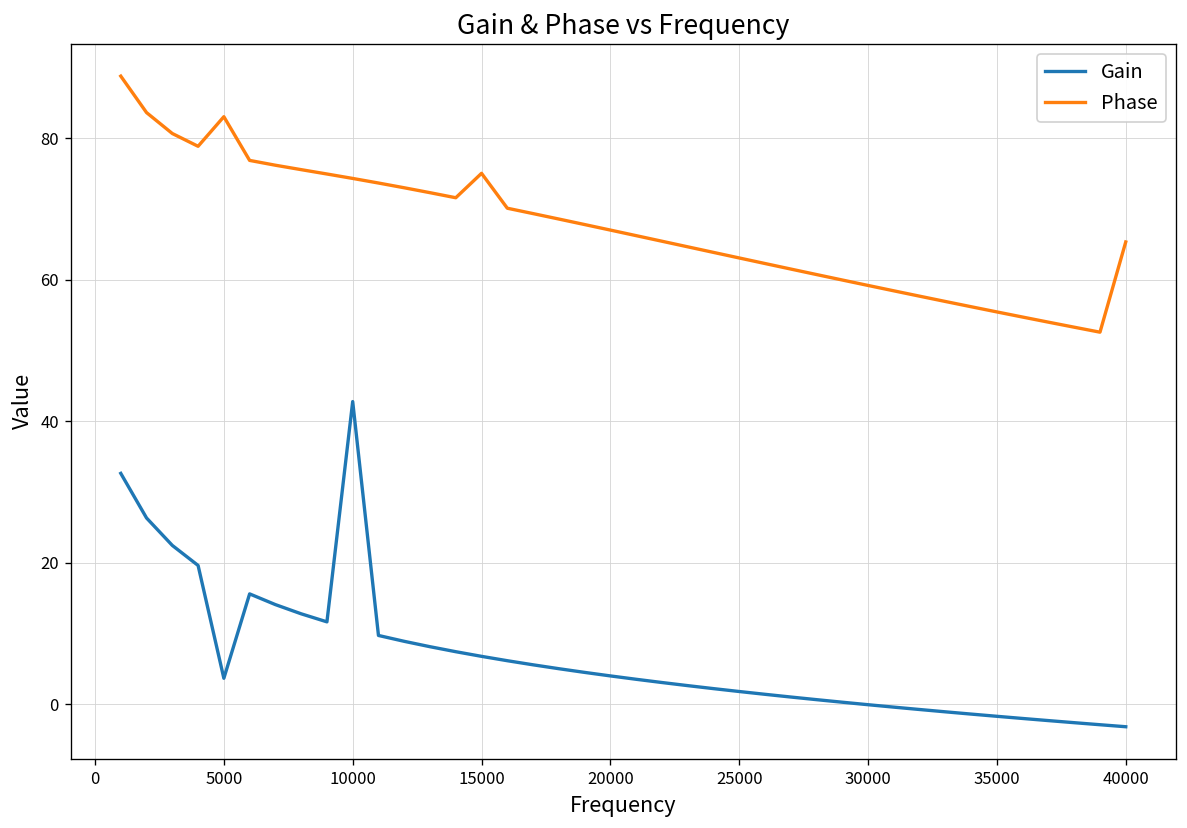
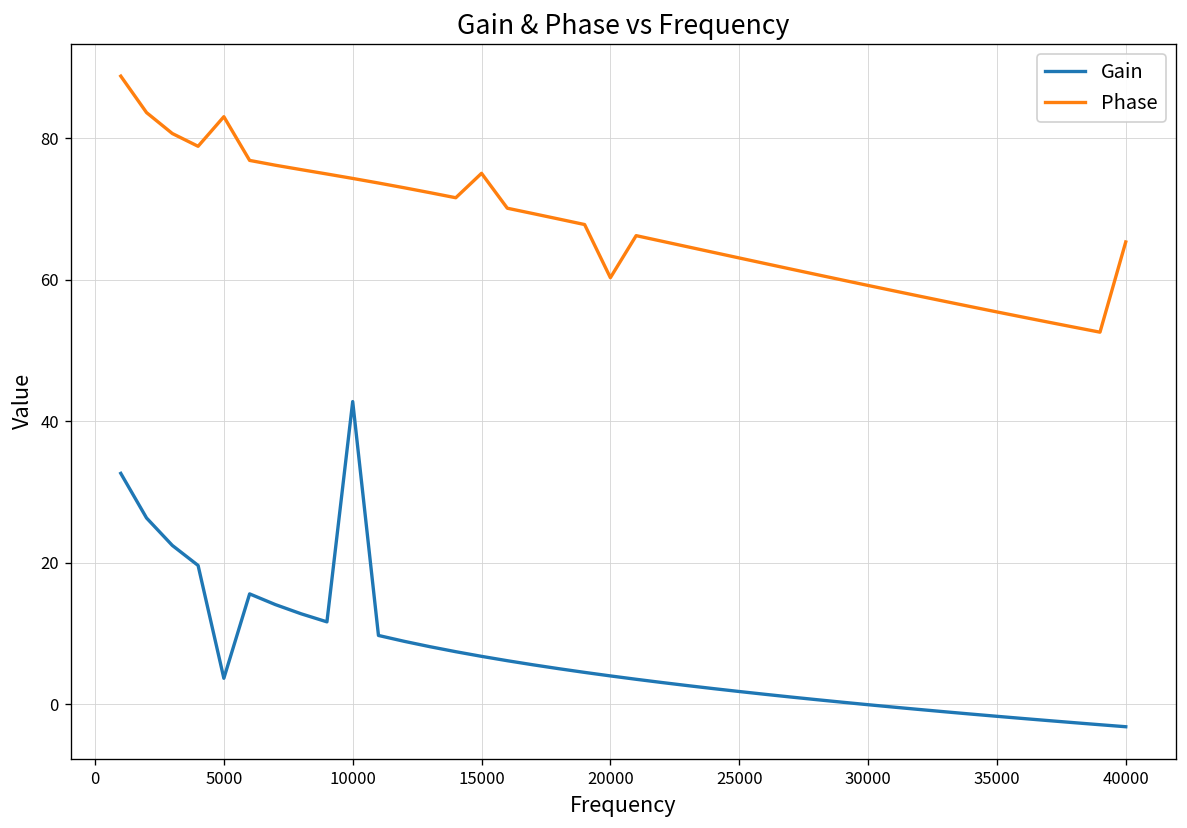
Phase, 20000: 67 -> 60
